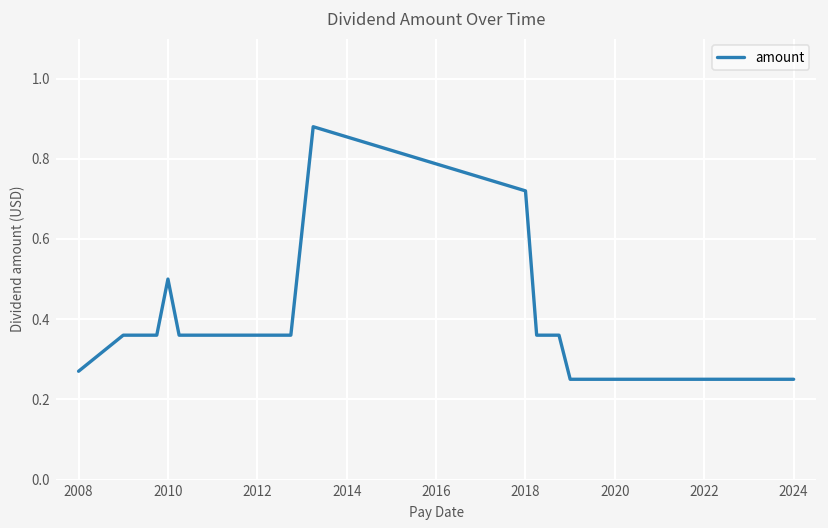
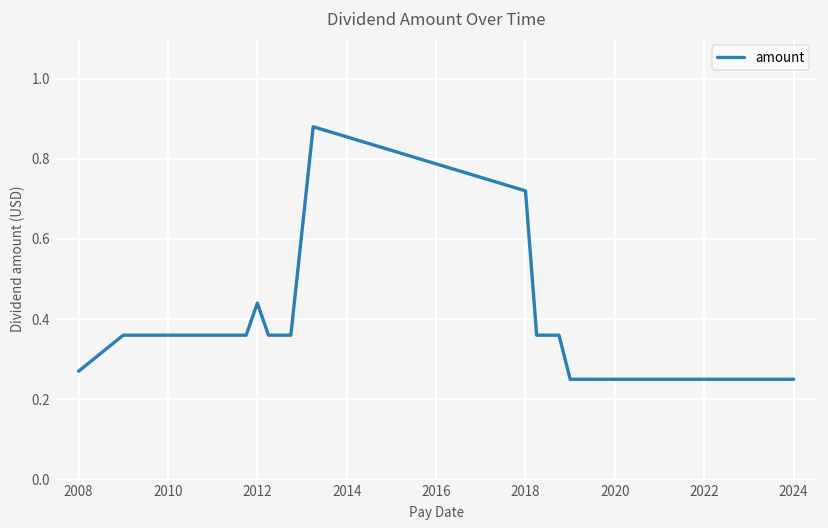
2010: 0.50 -> 0.36
2012: 0.36 -> 0.44
